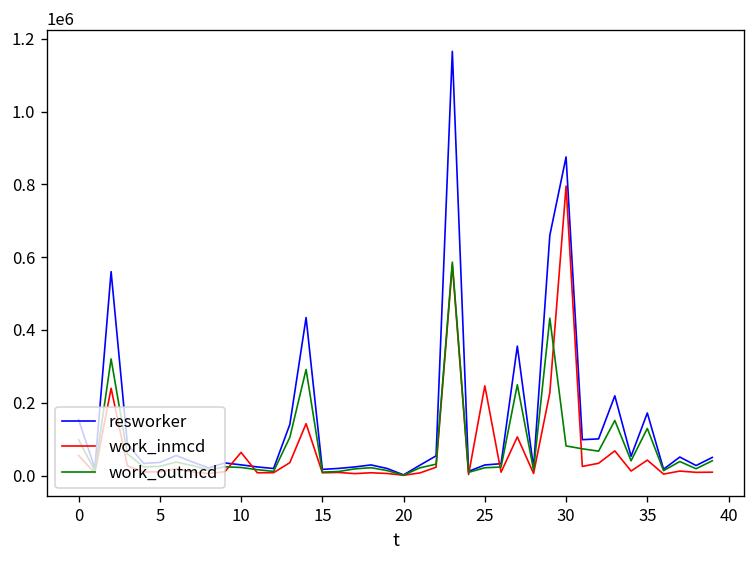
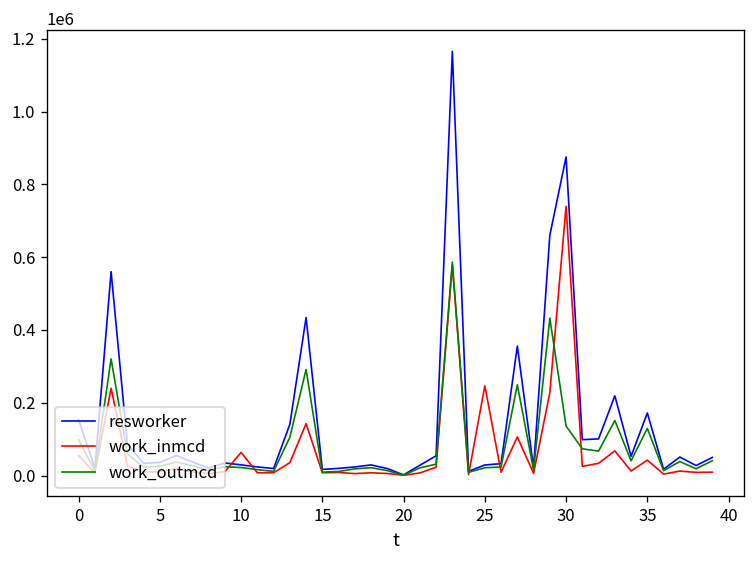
work_inmcd, 30: 800000 -> 740000
work_outmcd, 30: 80000 -> 140000
